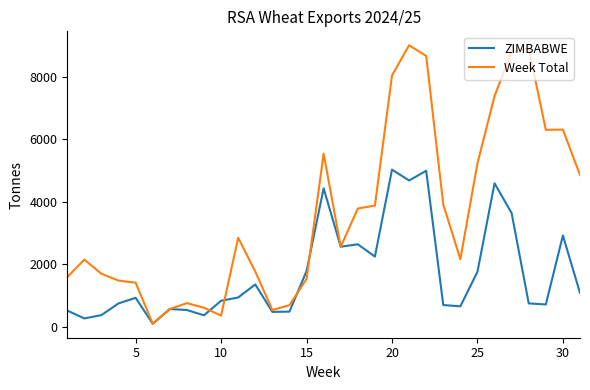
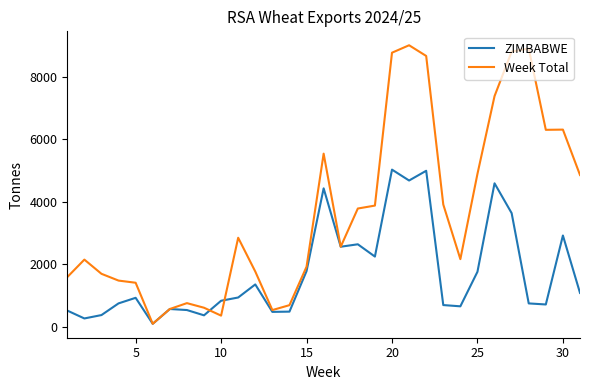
Week Total, 15: 1500 -> 1900
Week Total, 20: 8000 -> 8800
Week Total, 25: 5200 -> 4900
